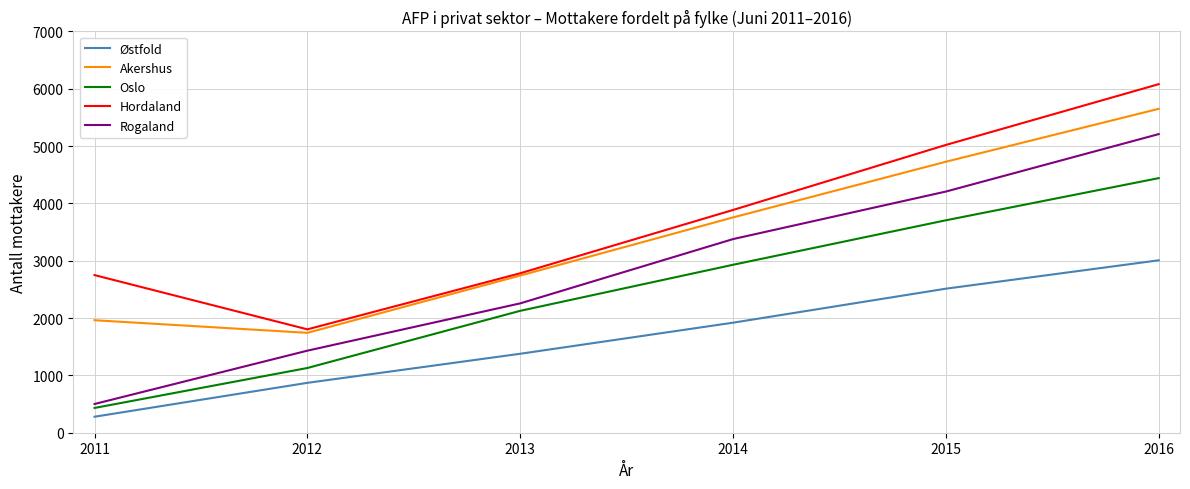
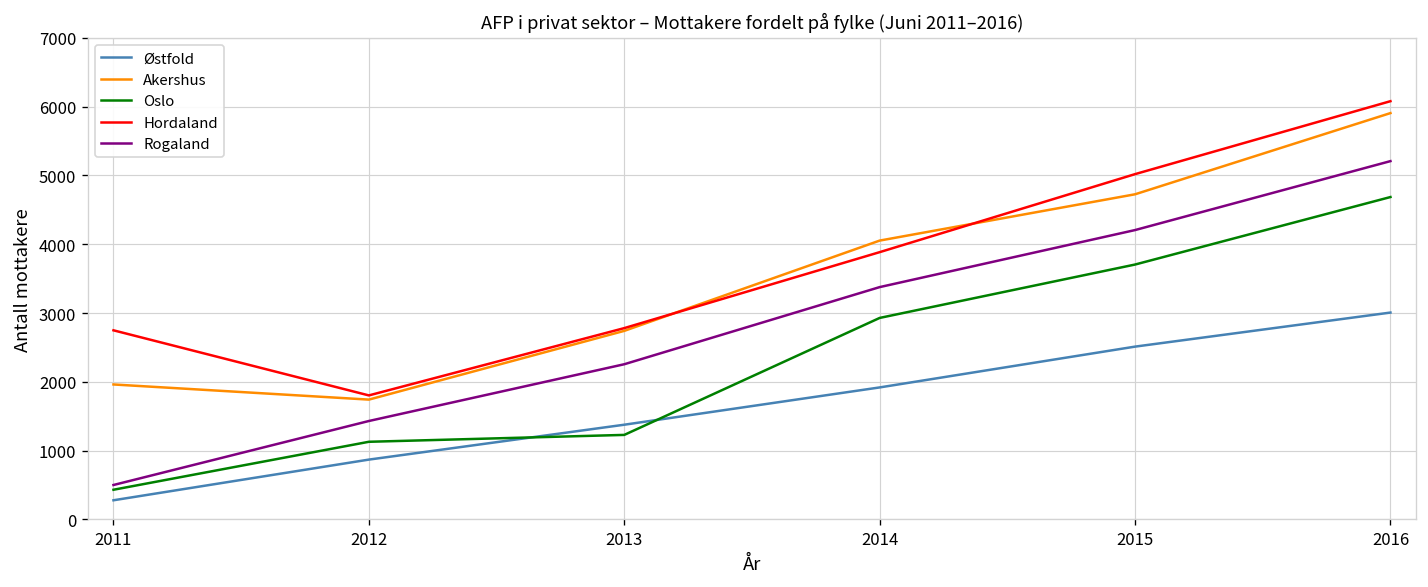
Oslo, 2013: 2100 -> 1200
Akershus, 2014: 3800 -> 4100
Akershus, 2016: 5600 -> 5900
Oslo, 2016: 4400 -> 4700
